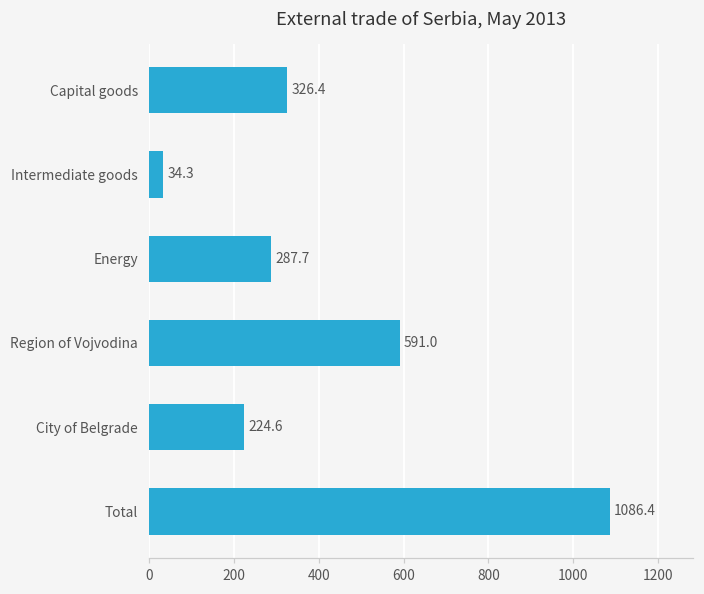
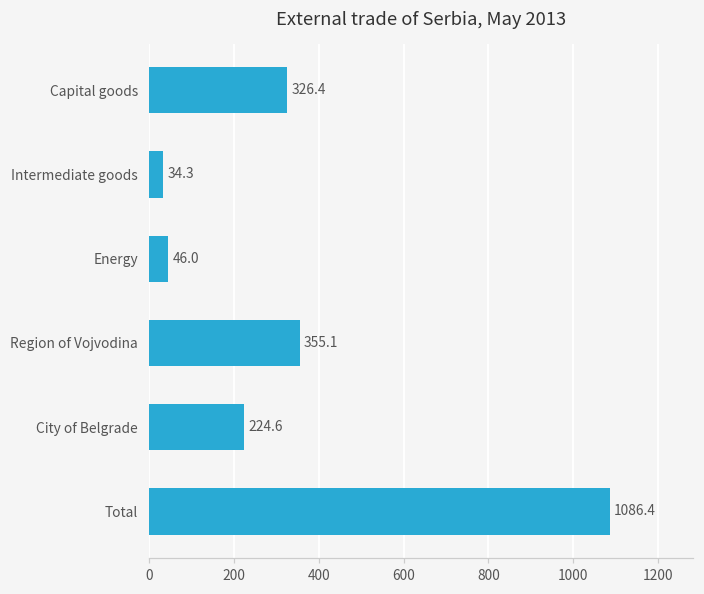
Energy: 287.7 -> 46.0
Region of Vojvodina: 591.0 -> 355.1
